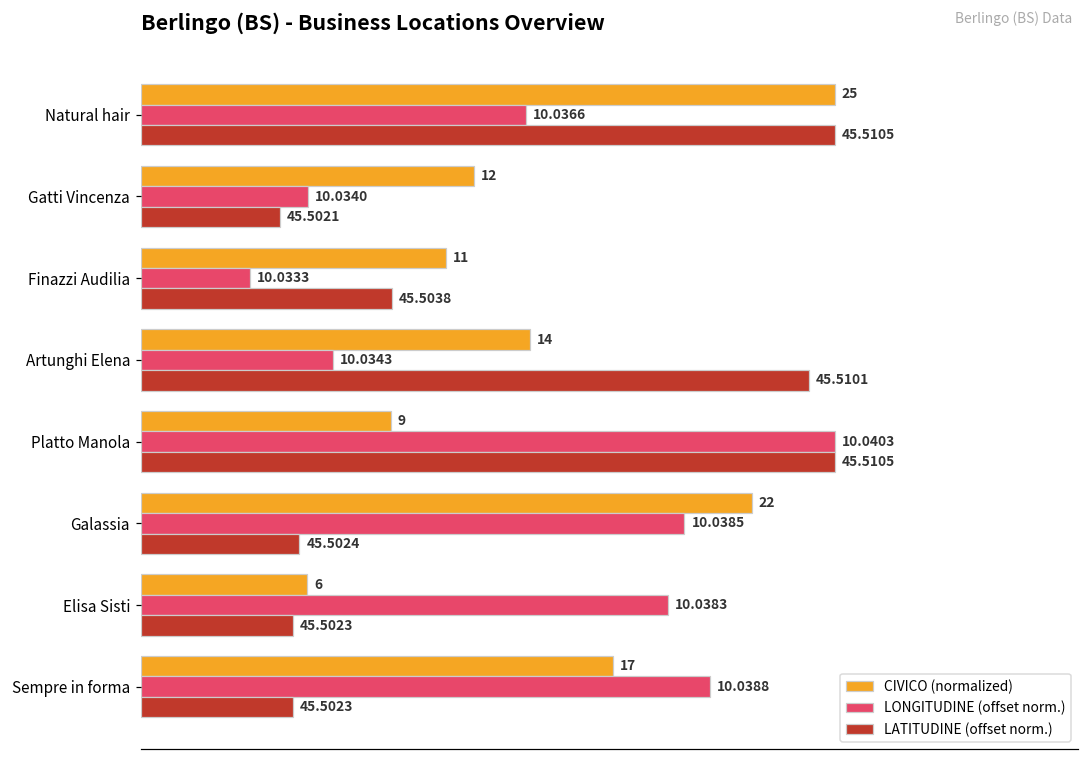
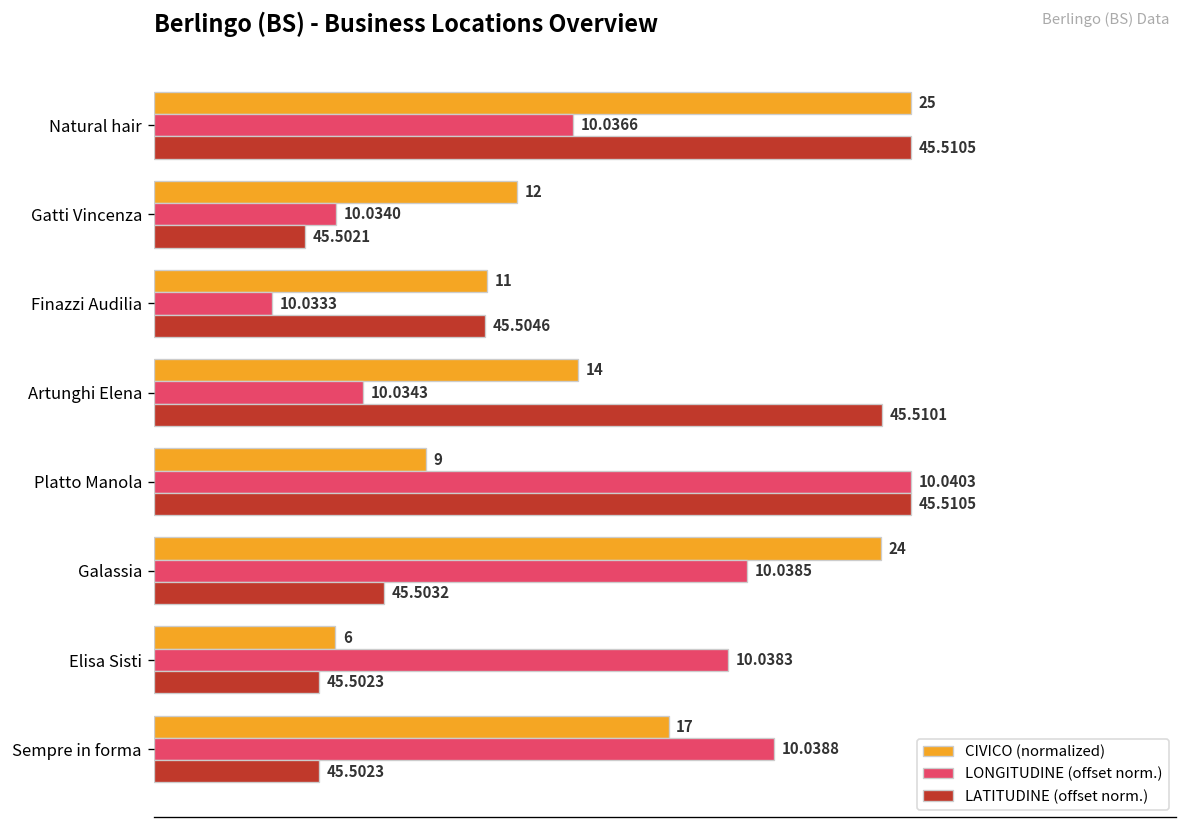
LATITUDINE (offset norm.), Finazzi Audilia: 45.5038 -> 45.5046
CIVICO (normalized), Galassia: 22 -> 24
LATITUDINE (offset norm.), Galassia: 45.5024 -> 45.5032
